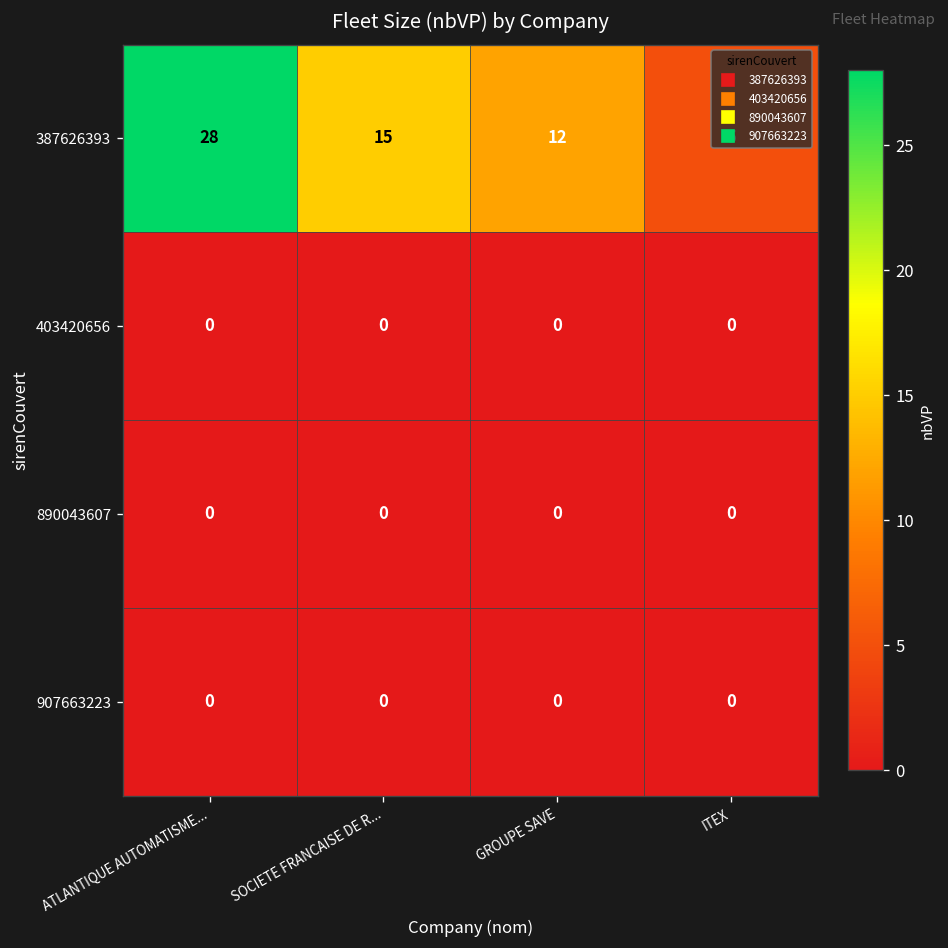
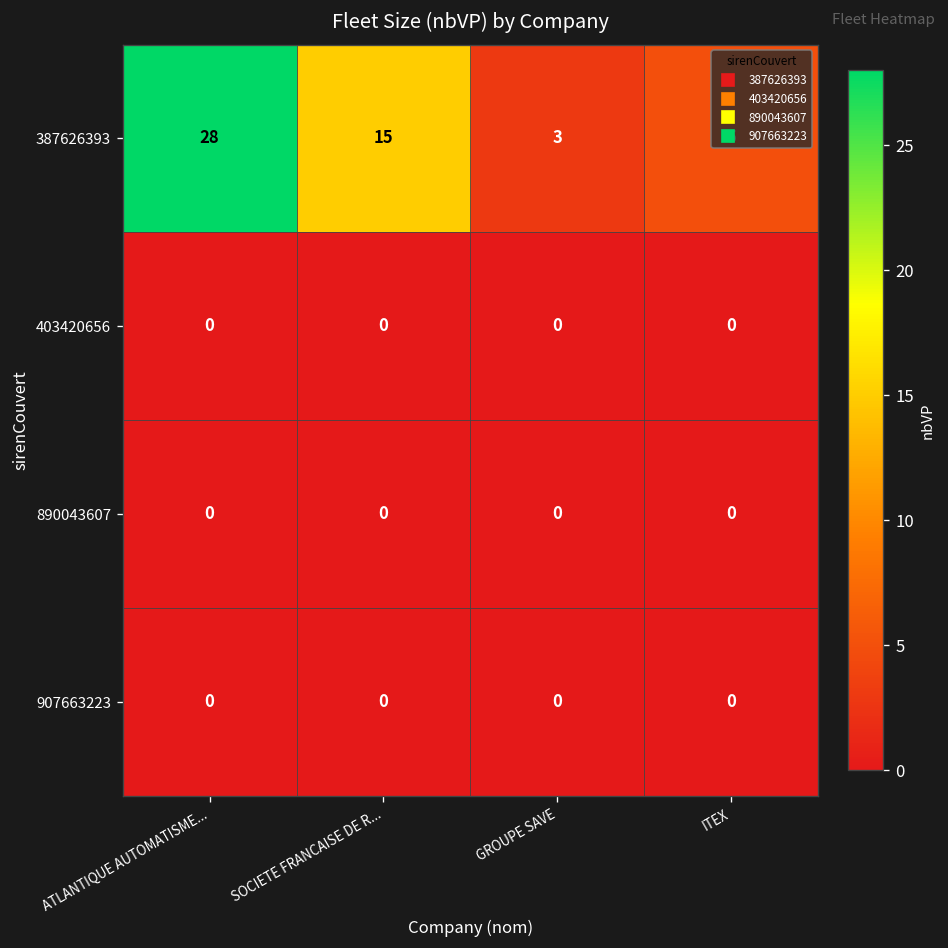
387626393, GROUPE SAVE: 12 -> 3
